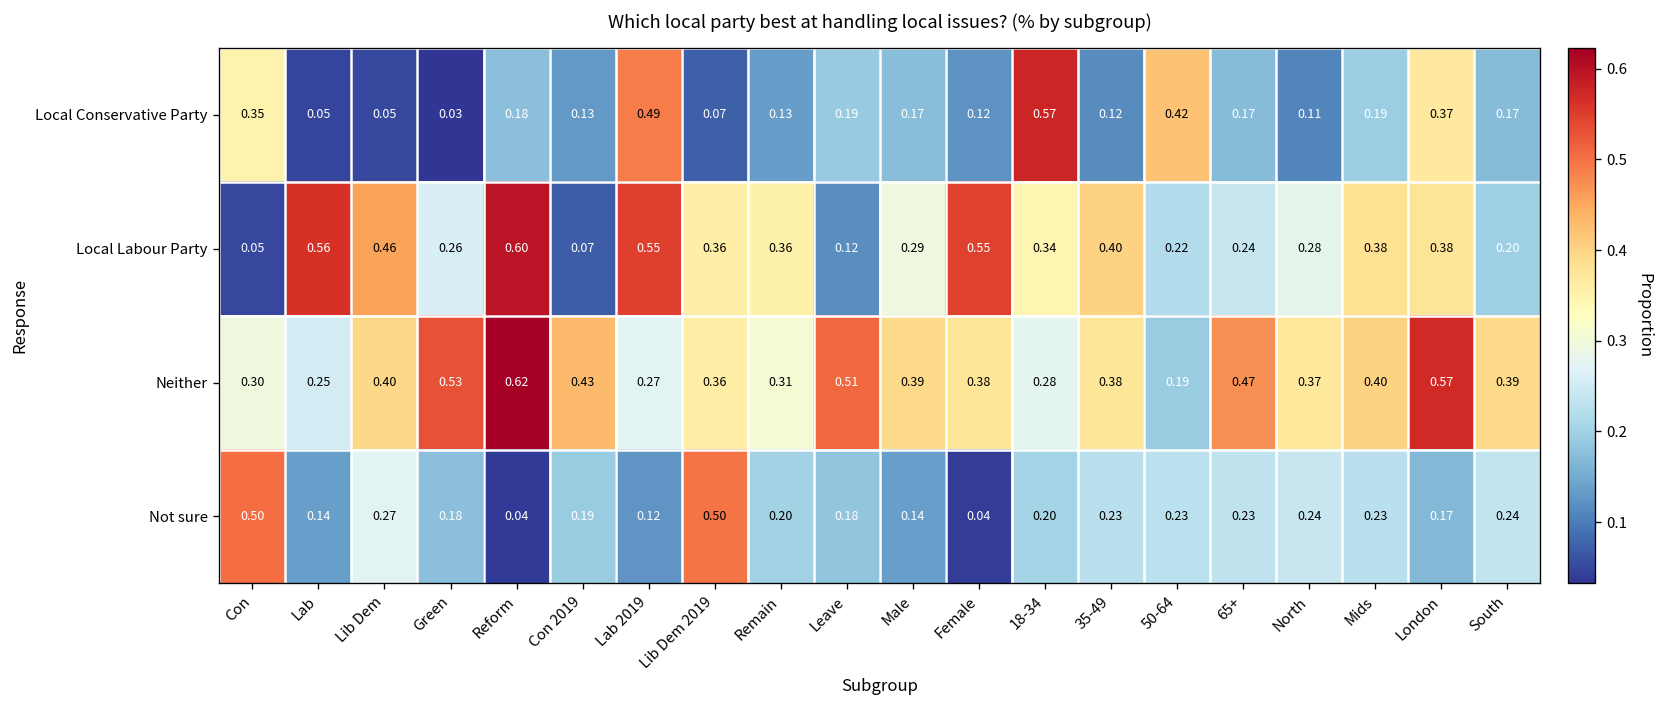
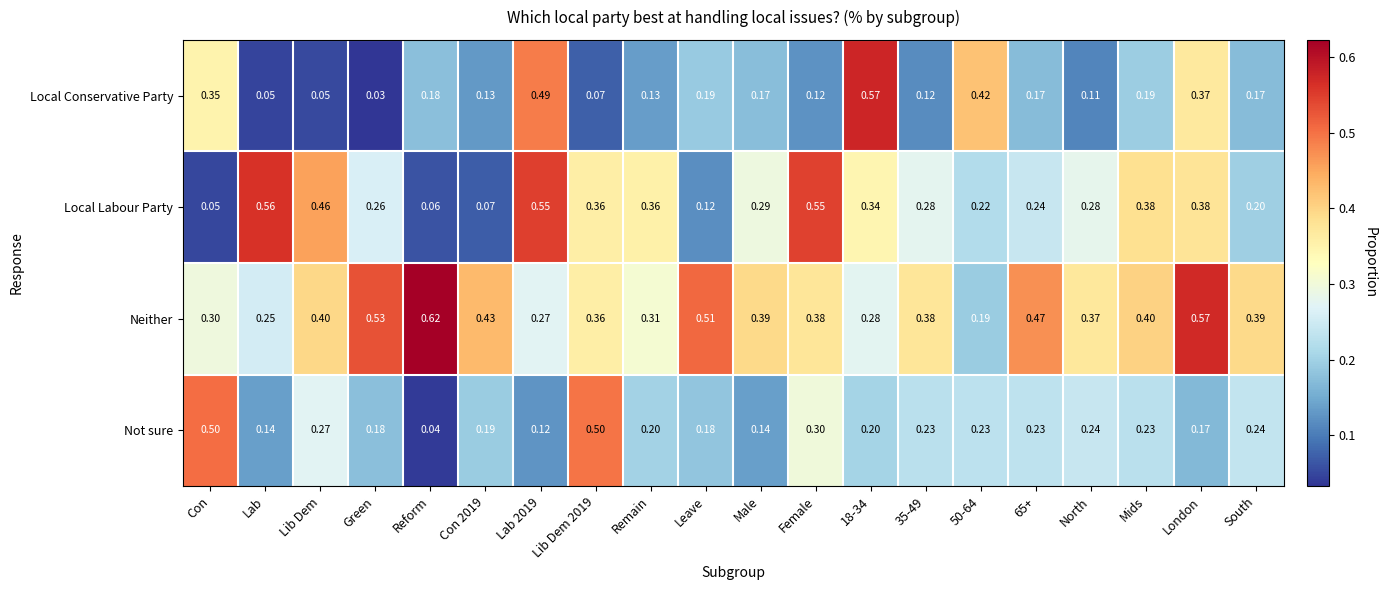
Local Labour Party, Reform: 0.60 -> 0.06
Local Labour Party, 35-49: 0.40 -> 0.28
Not sure, Female: 0.04 -> 0.30
